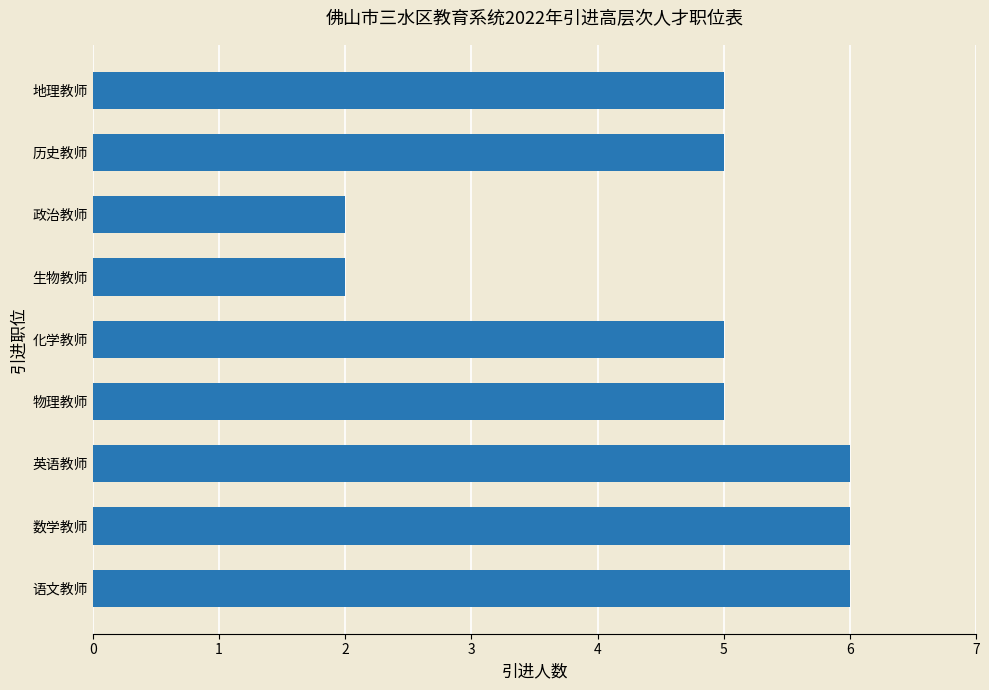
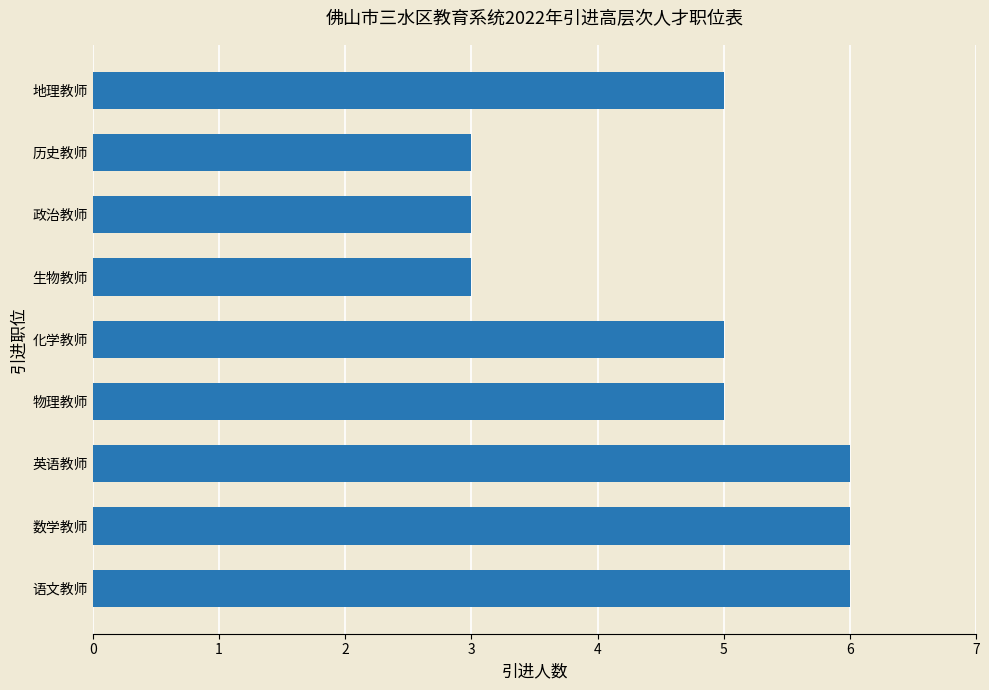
历史教师: 5 -> 3
政治教师: 2 -> 3
生物教师: 2 -> 3
